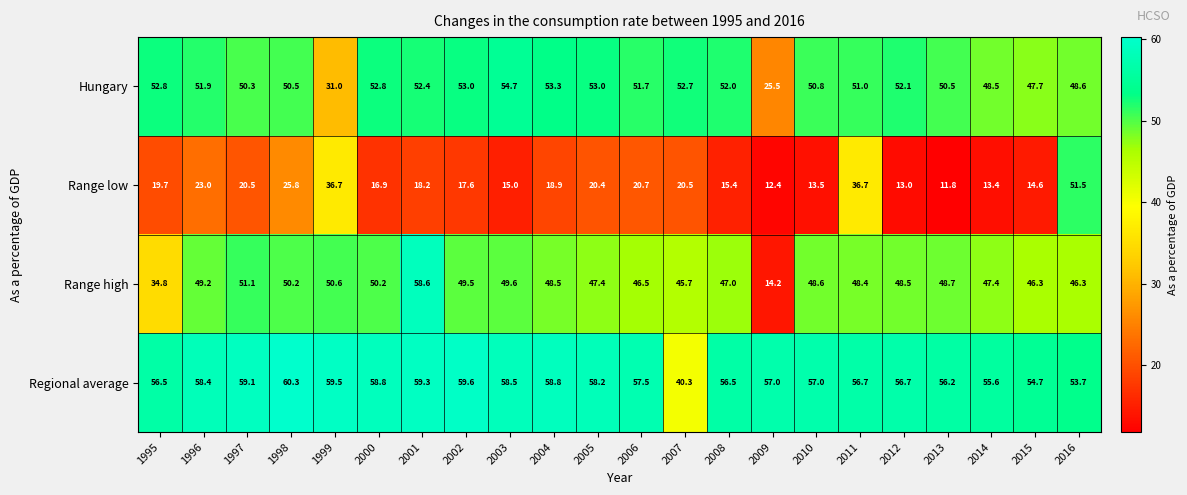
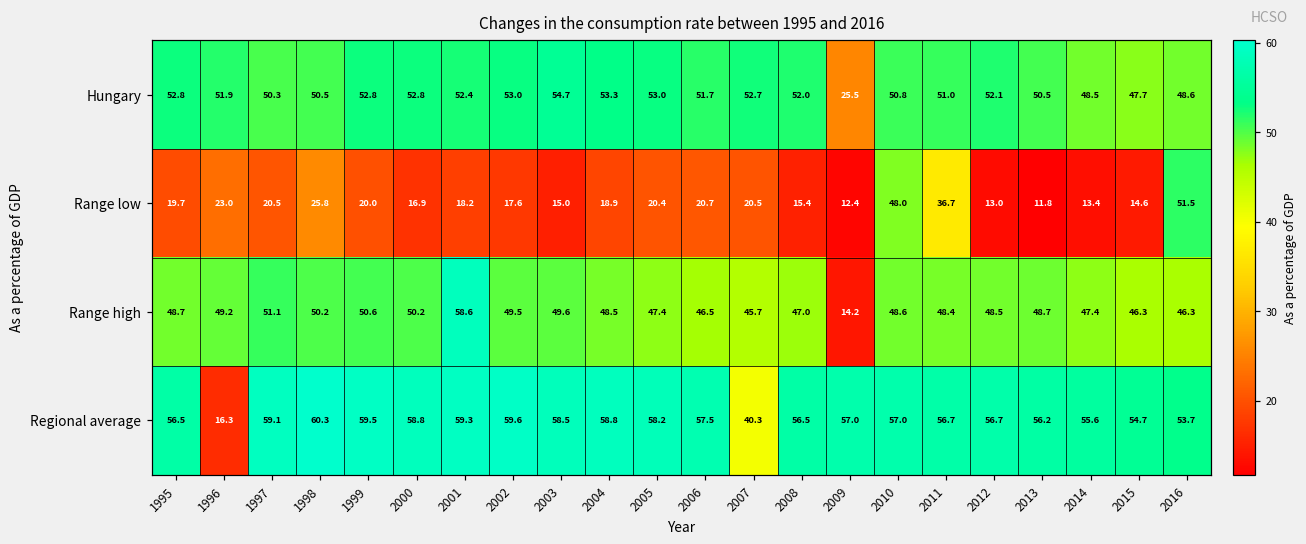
Hungary, 1999: 31.0 -> 52.8
Range low, 1999: 36.7 -> 20.0
Range low, 2010: 13.5 -> 48.0
Range high, 1995: 34.8 -> 48.7
Regional average, 1996: 58.4 -> 16.3
